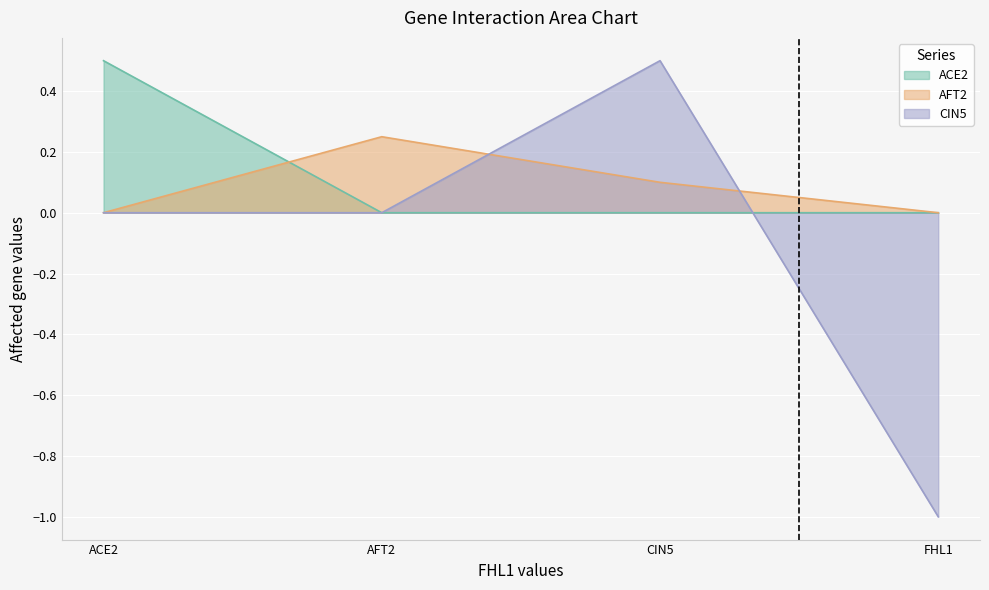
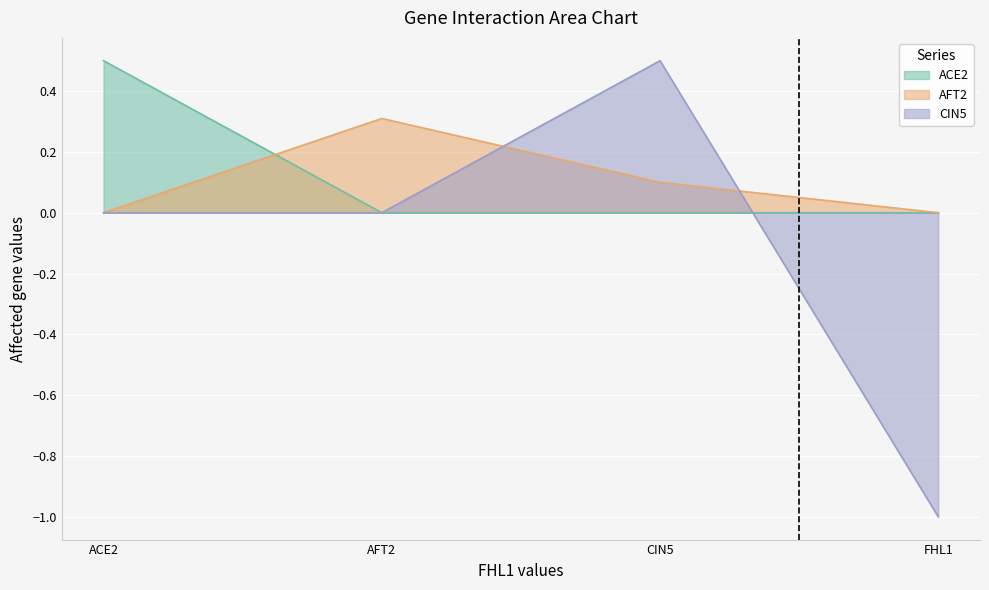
AFT2, AFT2: 0.25 -> 0.31
